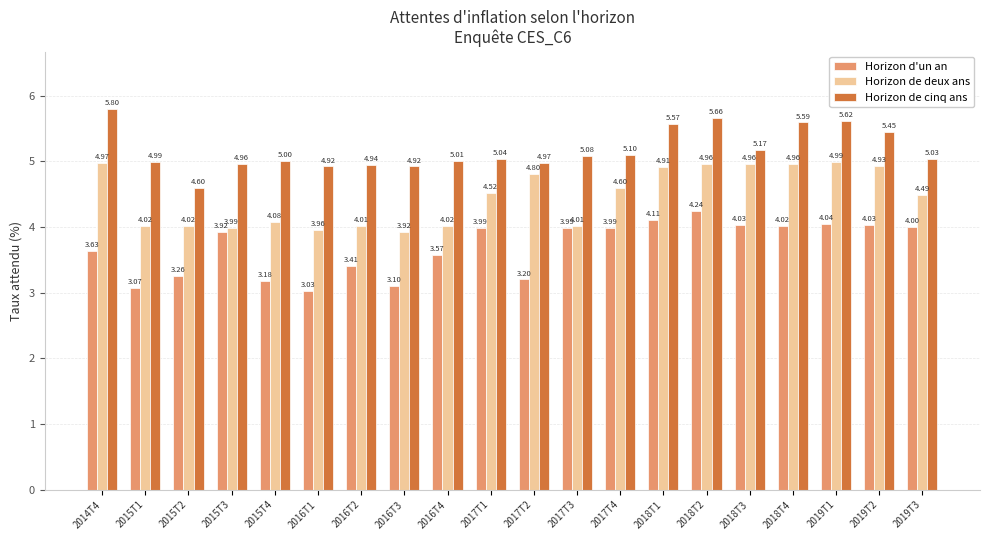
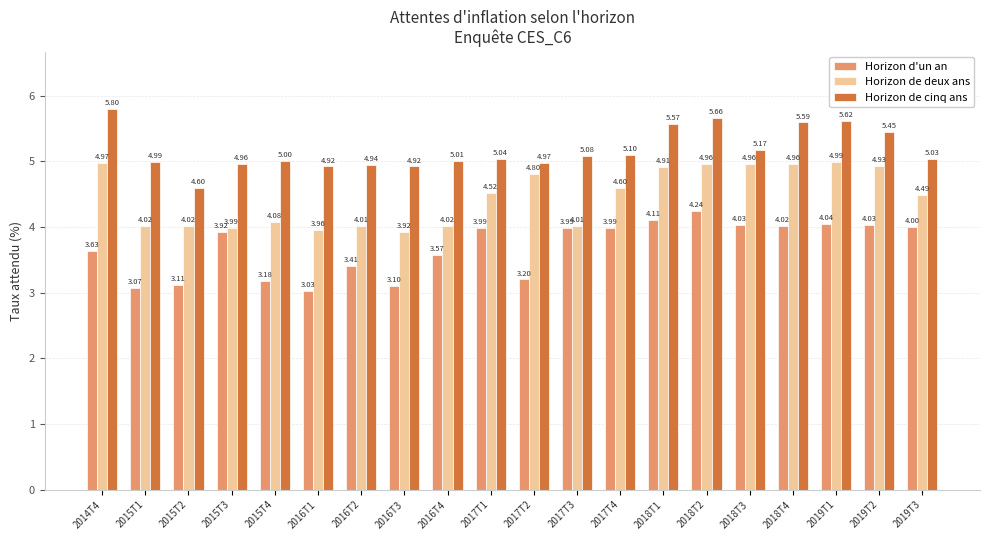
Horizon d'un an, 2015T2: 3.26 -> 3.11
